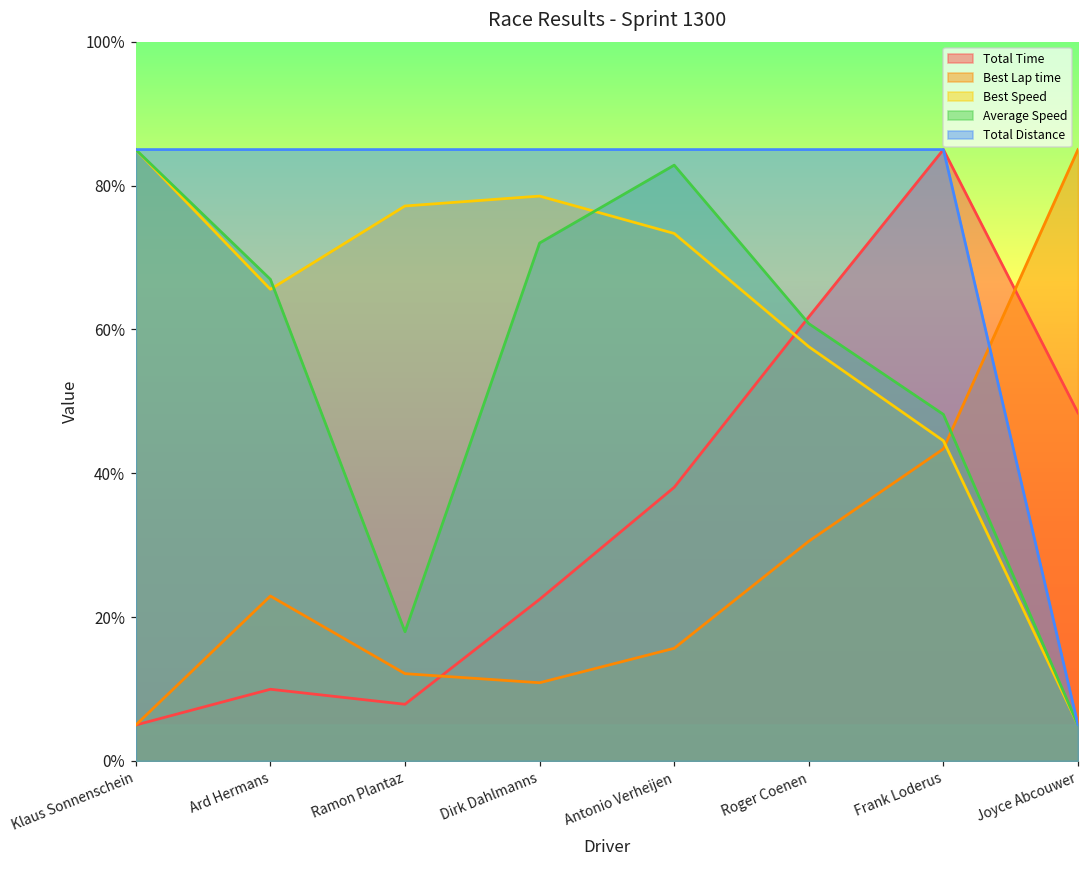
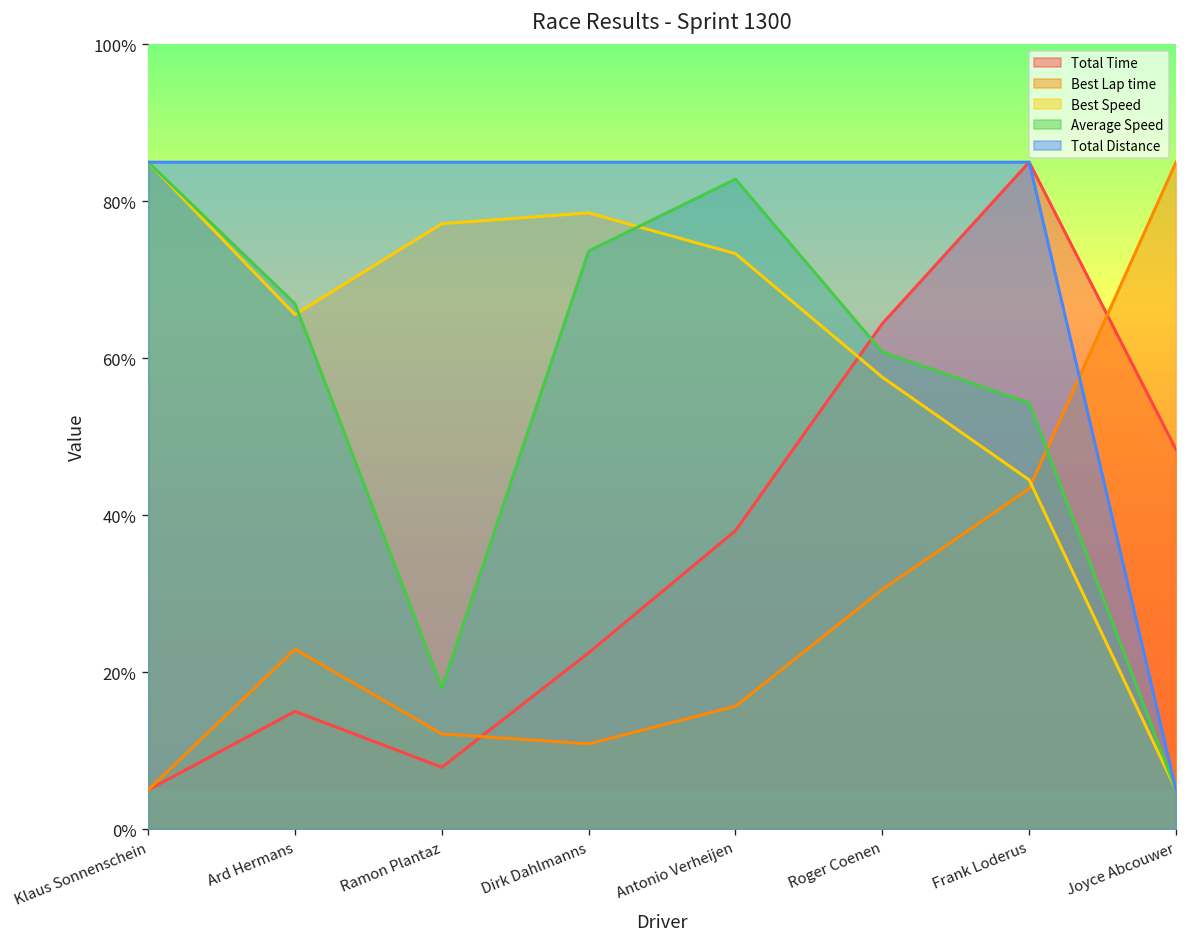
Total Time, Ard Hermans: 10% -> 15%
Average Speed, Dirk Dahlmanns: 72% -> 74%
Total Time, Roger Coenen: 62% -> 64%
Average Speed, Frank Loderus: 48% -> 54%
